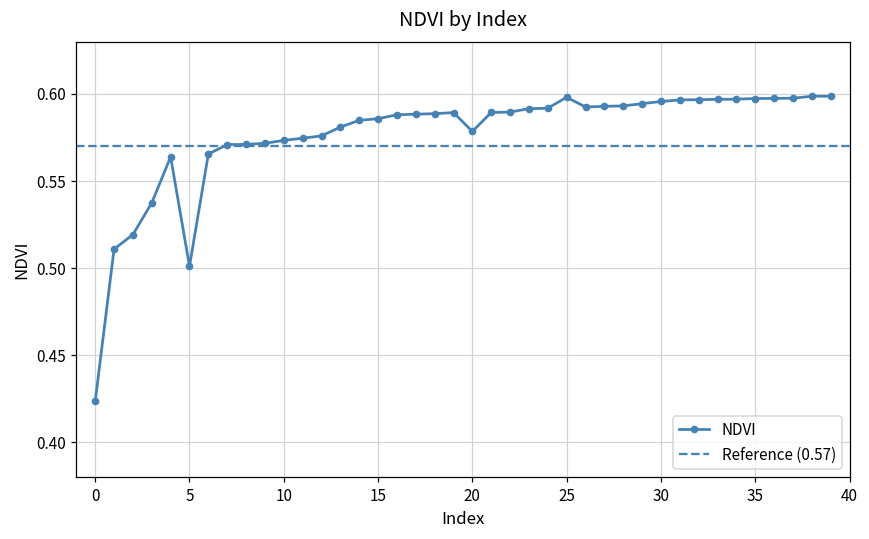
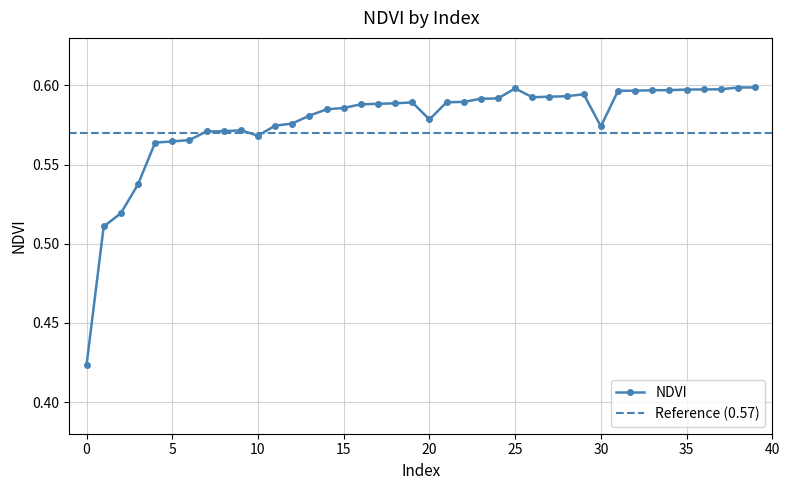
5: 0.501 -> 0.565
10: 0.573 -> 0.568
30: 0.596 -> 0.574
